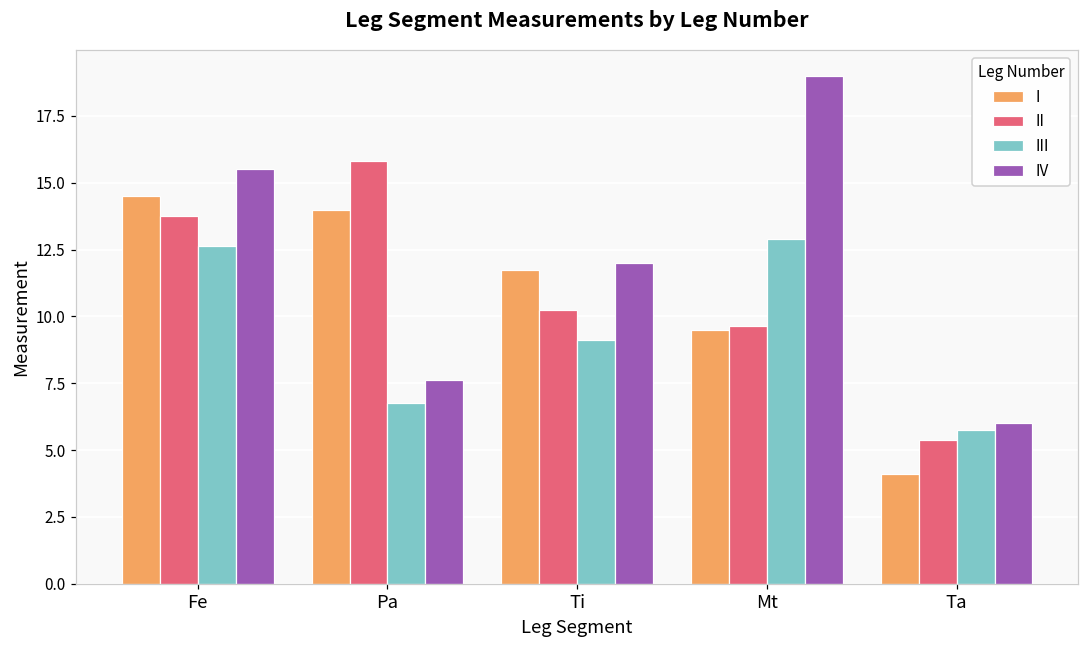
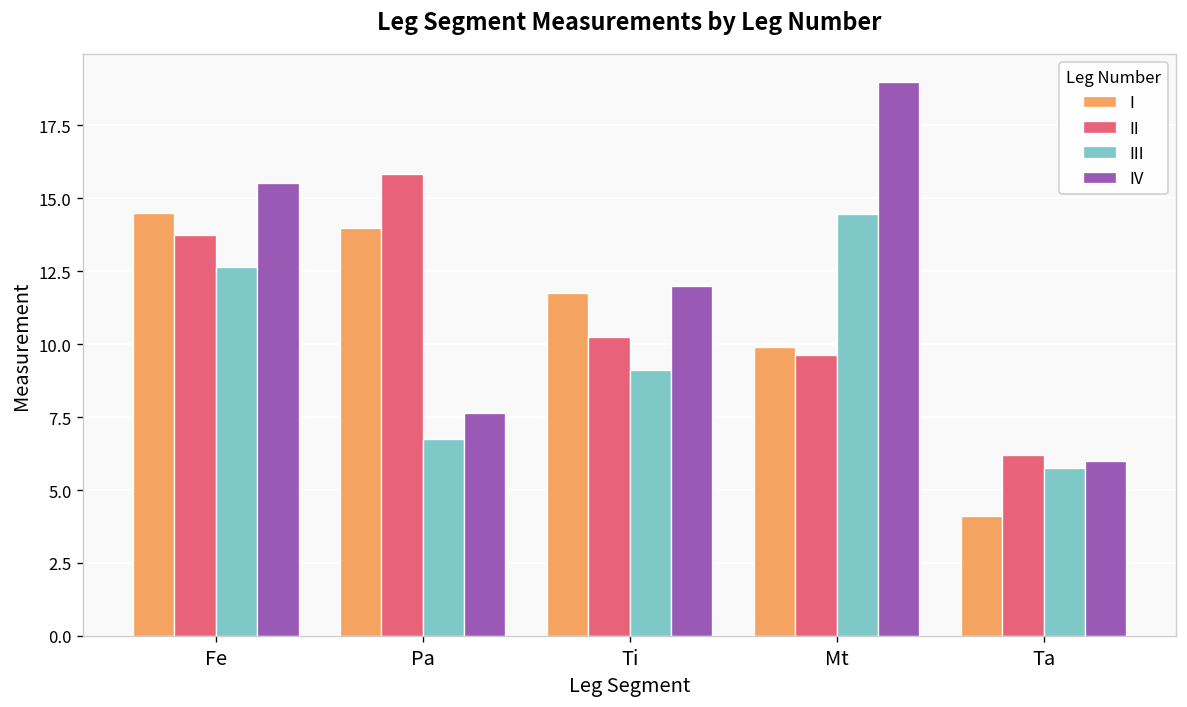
I, Mt: 9.5 -> 9.9
III, Mt: 12.9 -> 14.5
II, Ta: 5.4 -> 6.2
